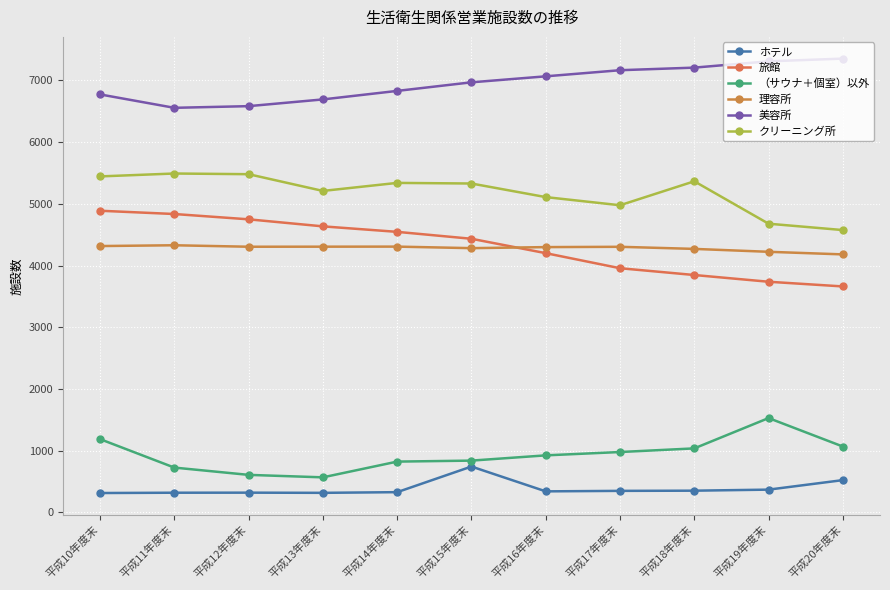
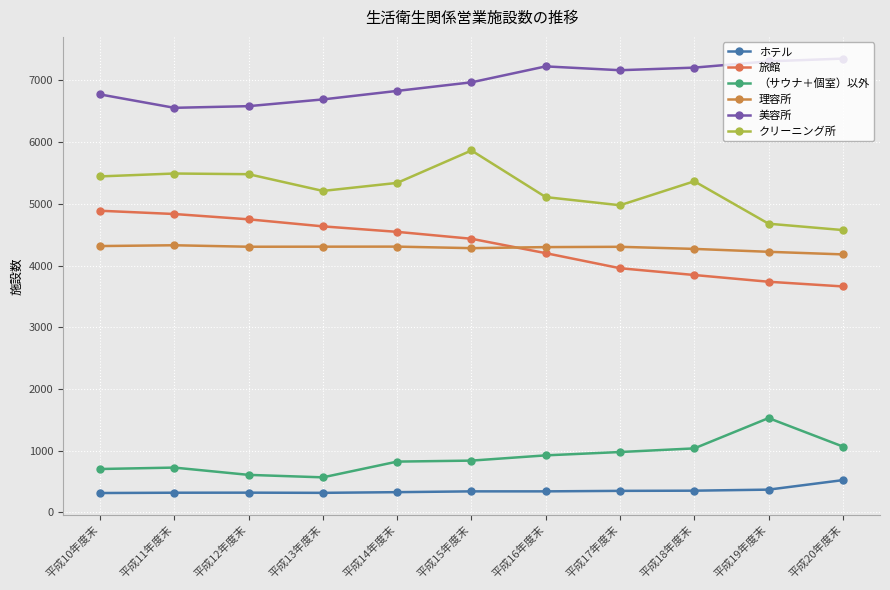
（サウナ＋個室）以外, 平成10年度末: 1200 -> 700
ホテル, 平成15年度末: 700 -> 300
クリーニング所, 平成15年度末: 5300 -> 5900
美容所, 平成16年度末: 7100 -> 7200
